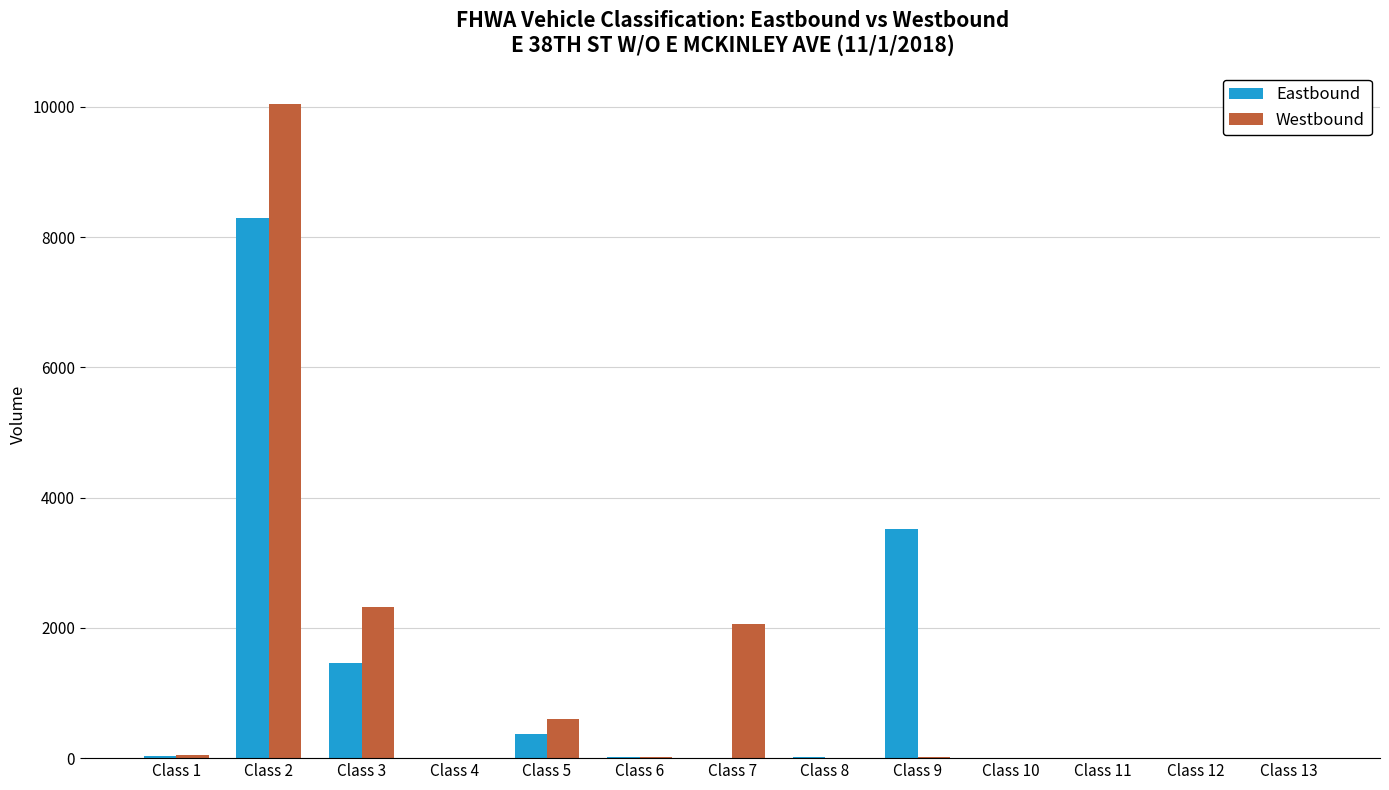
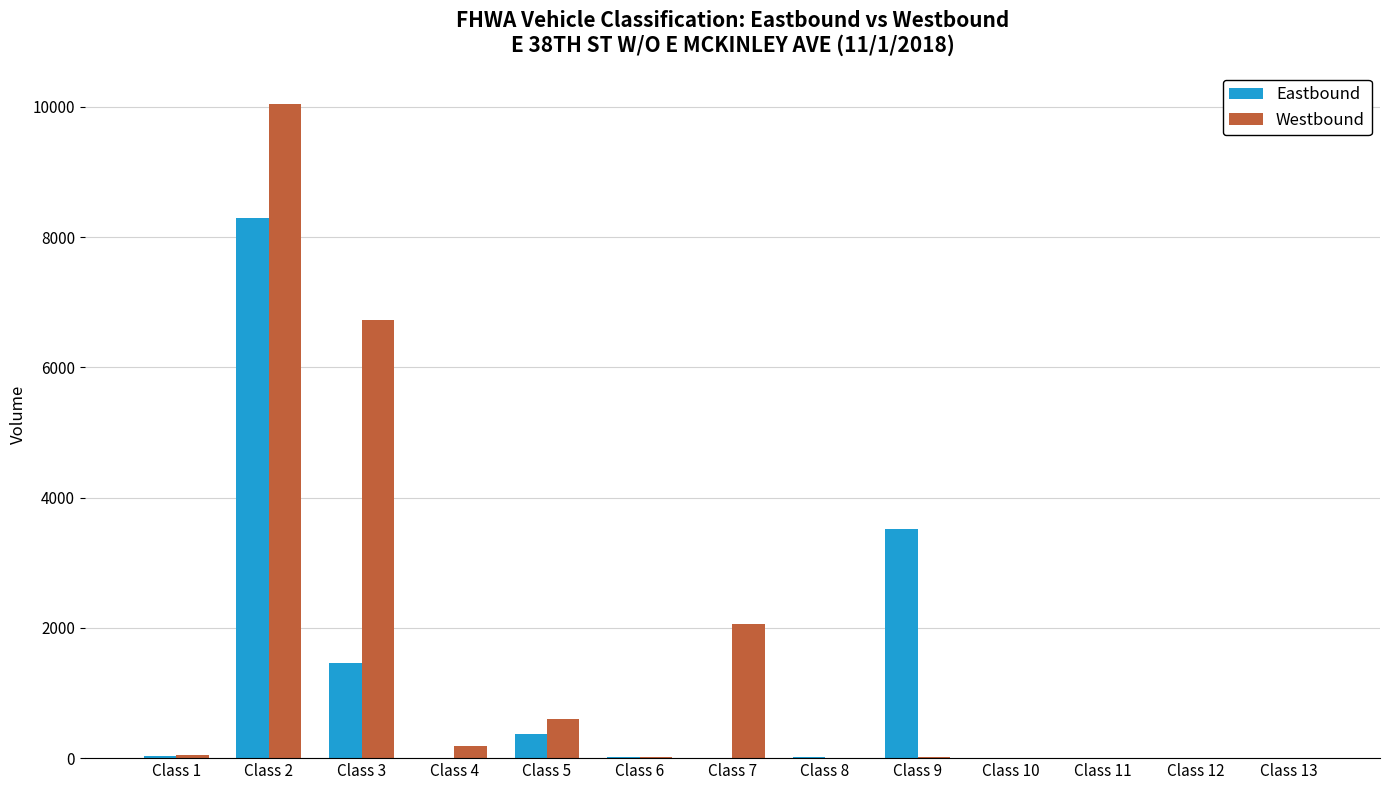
Westbound, Class 3: 2300 -> 6700
Westbound, Class 4: 0 -> 200
